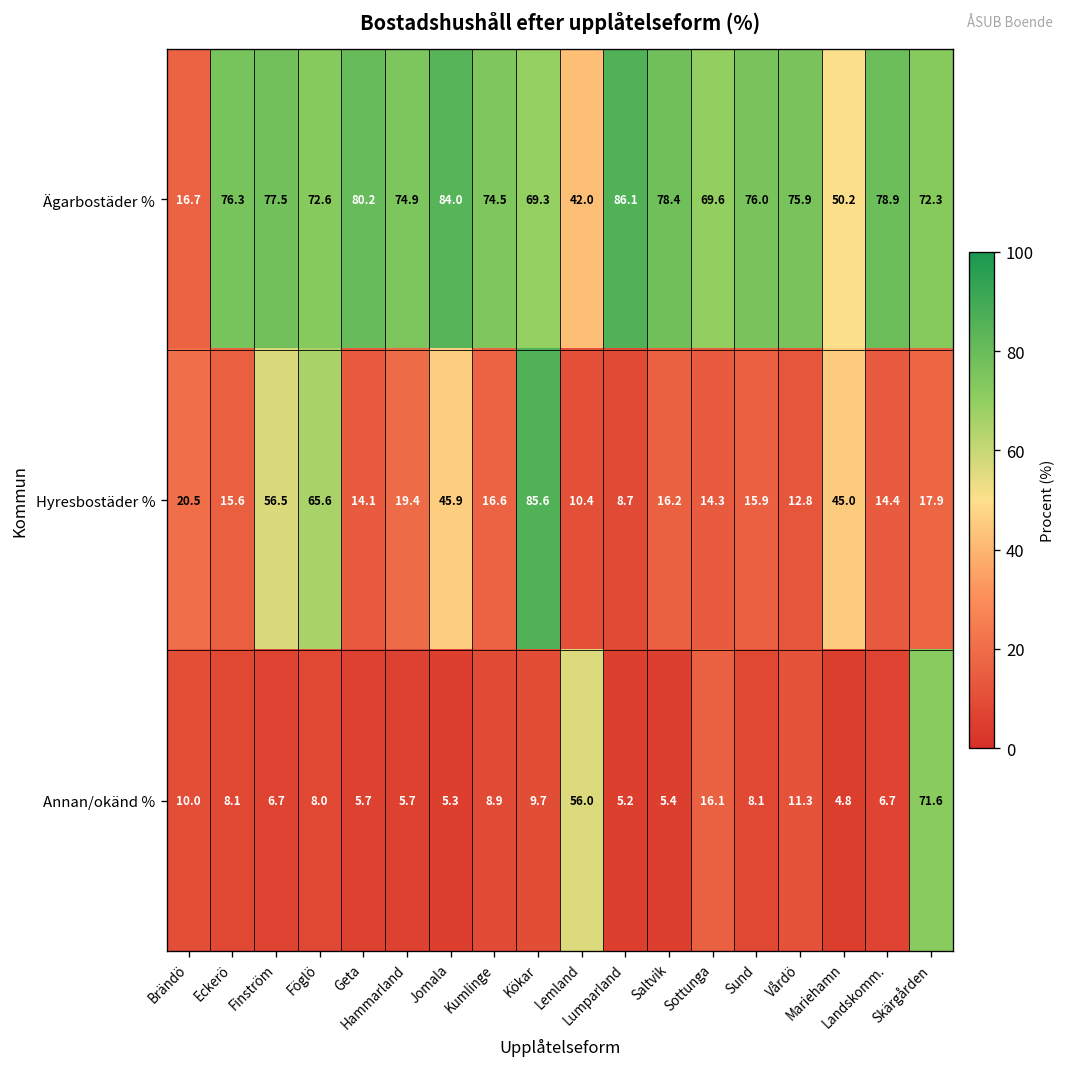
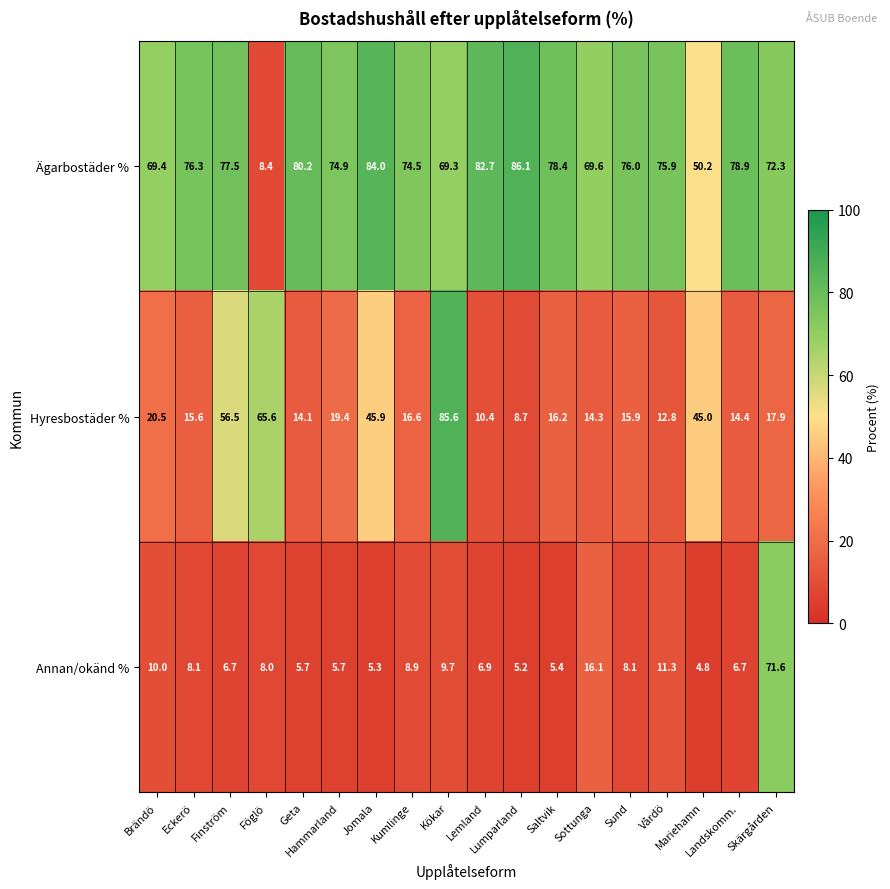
Ägarbostäder %, Brändö: 16.7 -> 69.4
Ägarbostäder %, Föglö: 72.6 -> 8.4
Ägarbostäder %, Lemland: 42.0 -> 82.7
Annan/okänd %, Lemland: 56.0 -> 6.9
